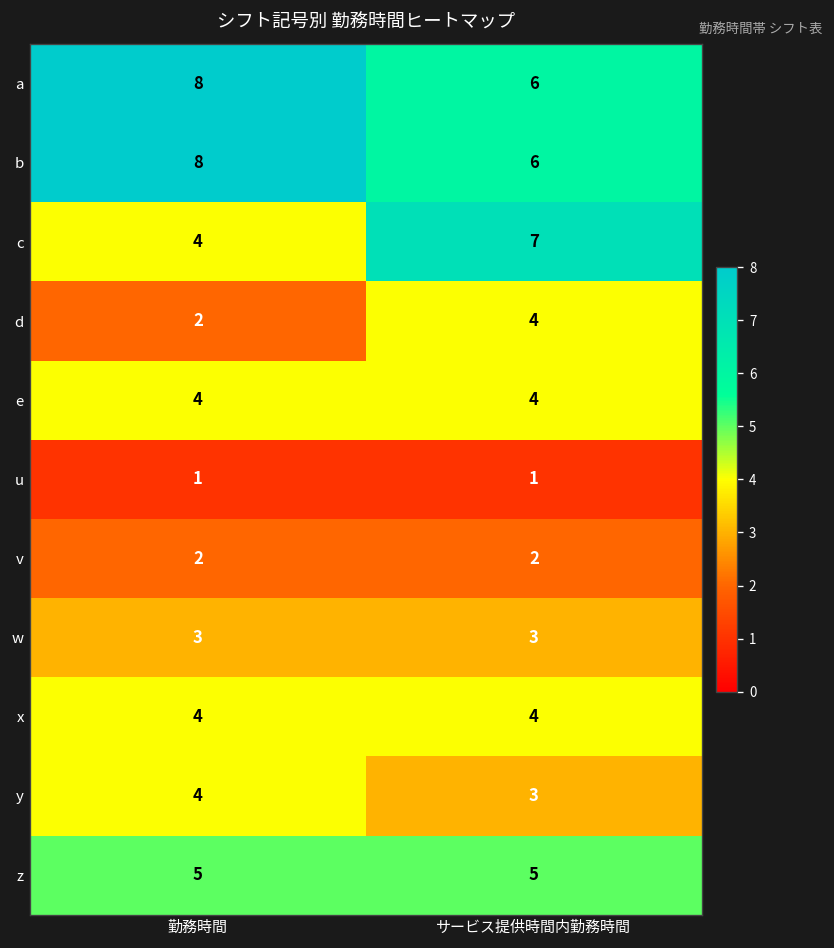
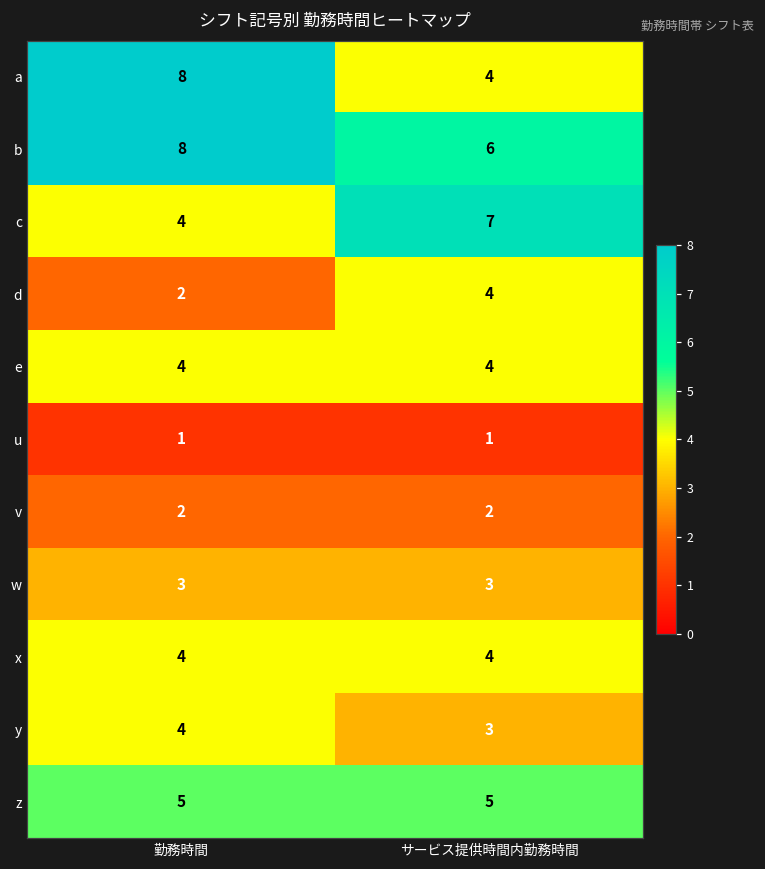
a, サービス提供時間内勤務時間: 6 -> 4
